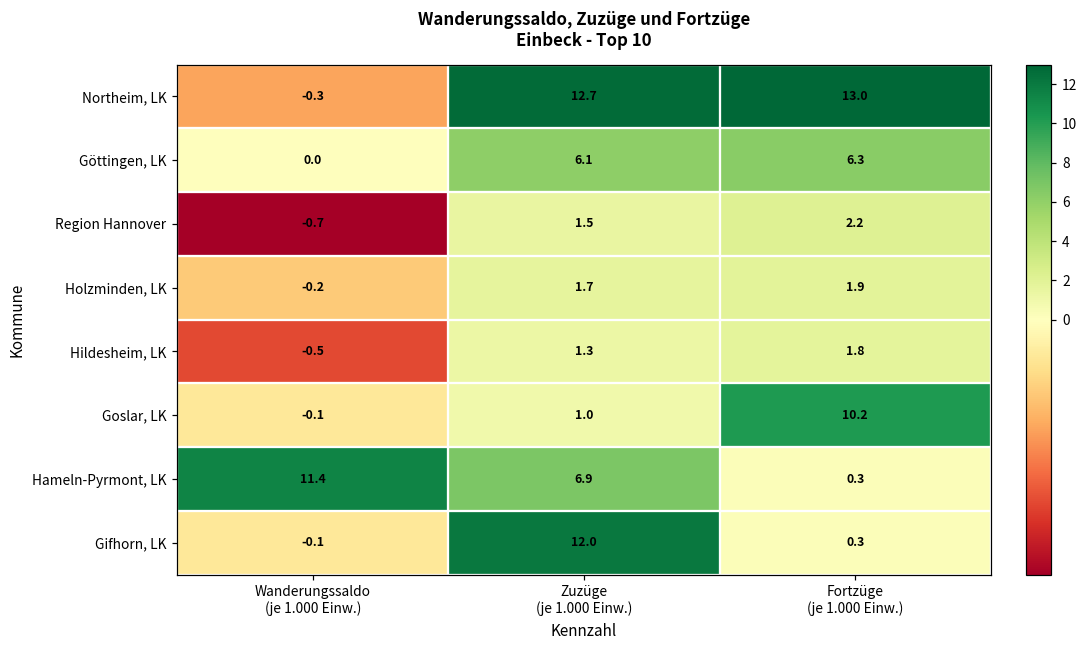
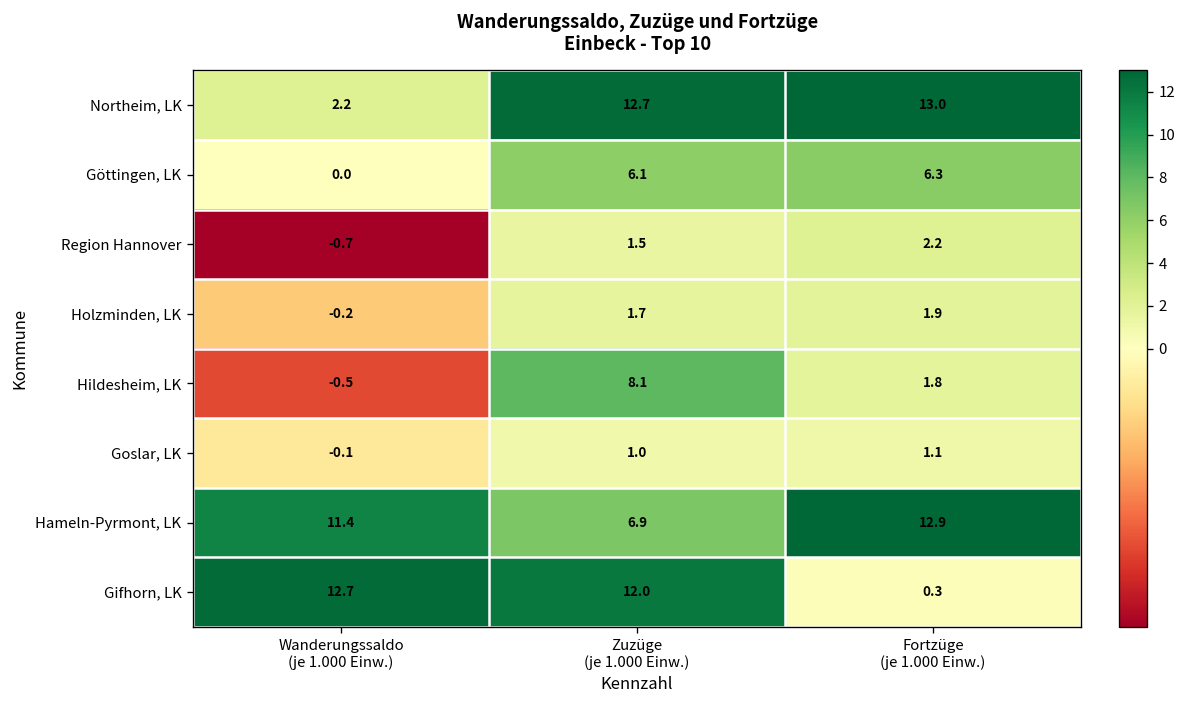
Northeim, LK, Wanderungssaldo (je 1.000 Einw.): -0.3 -> 2.2
Hildesheim, LK, Zuzüge (je 1.000 Einw.): 1.3 -> 8.1
Goslar, LK, Fortzüge (je 1.000 Einw.): 10.2 -> 1.1
Hameln-Pyrmont, LK, Fortzüge (je 1.000 Einw.): 0.3 -> 12.9
Gifhorn, LK, Wanderungssaldo (je 1.000 Einw.): -0.1 -> 12.7
